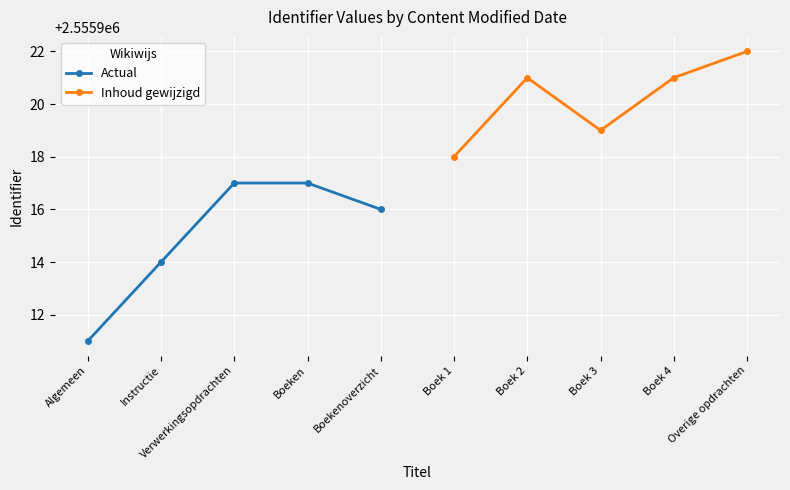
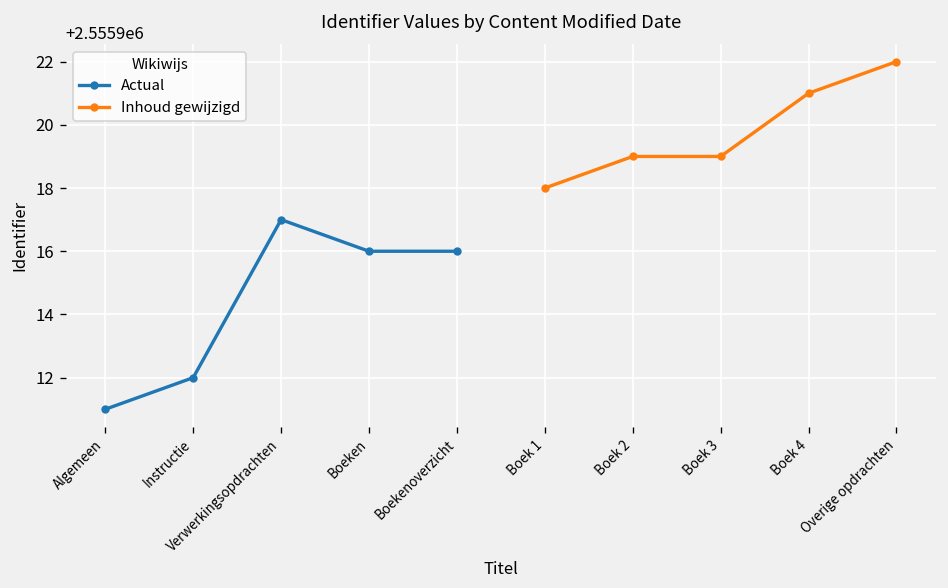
Actual, Instructie: 2555914 -> 2555912
Actual, Boeken: 2555917 -> 2555916
Inhoud gewijzigd, Boek 2: 2555921 -> 2555919
